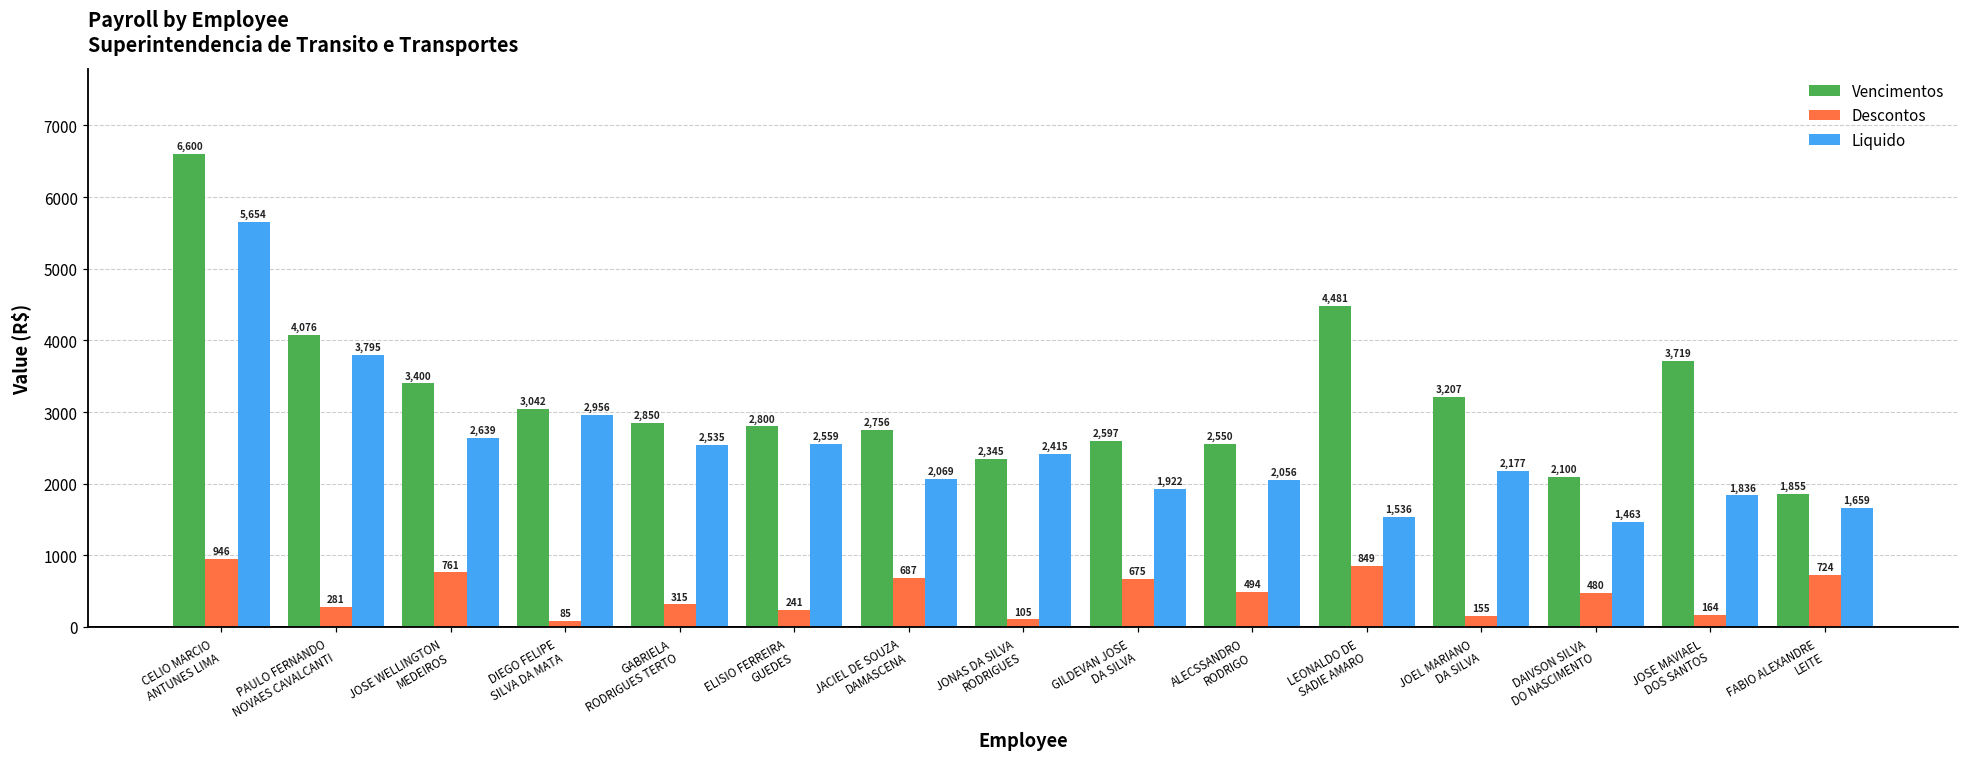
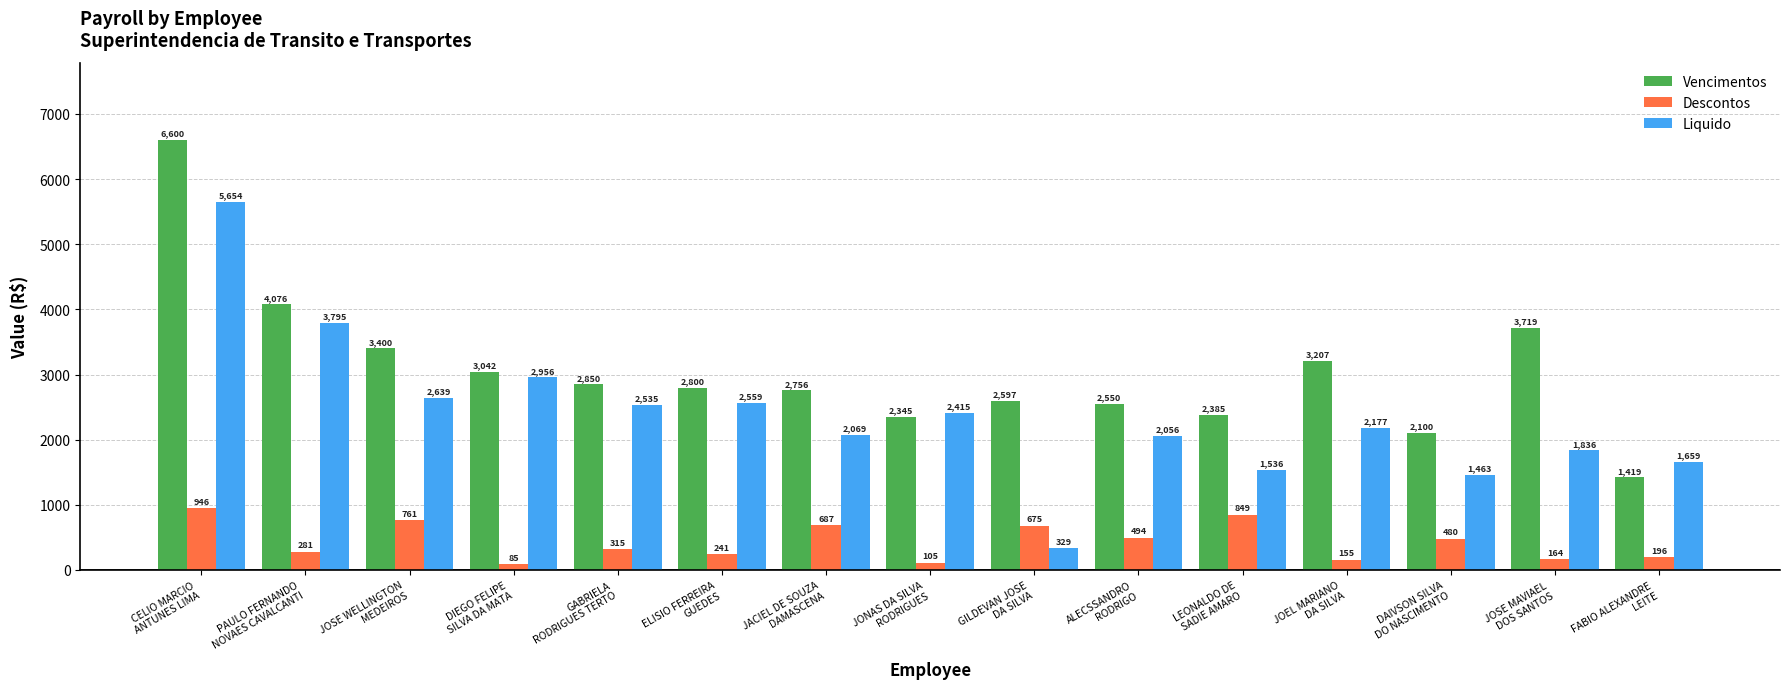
Liquido, GILDEVAN JOSE DA SILVA: 1,922 -> 329
Vencimentos, LEONALDO DE SADIE AMARO: 4,481 -> 2,385
Vencimentos, FABIO ALEXANDRE LEITE: 1,855 -> 1,419
Descontos, FABIO ALEXANDRE LEITE: 724 -> 196
